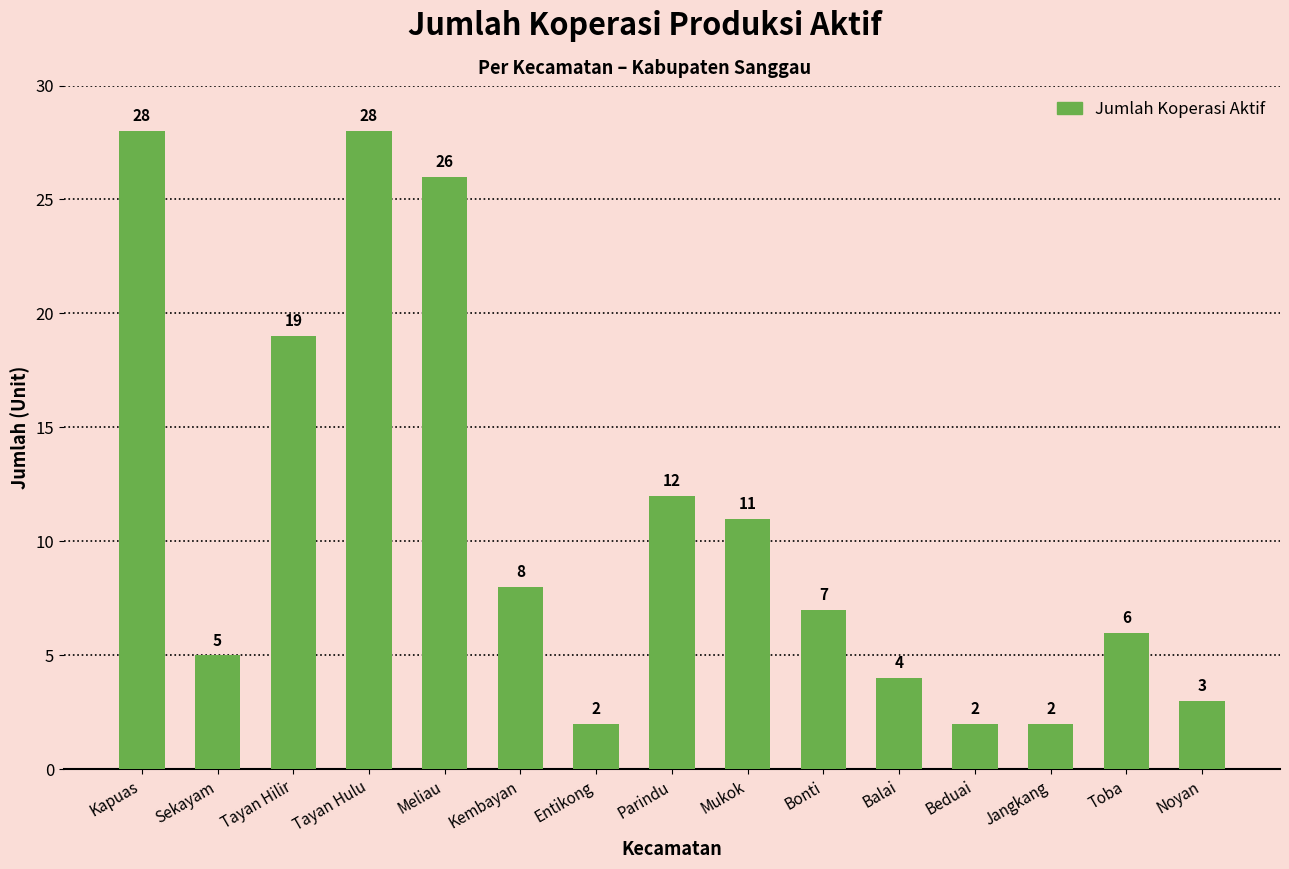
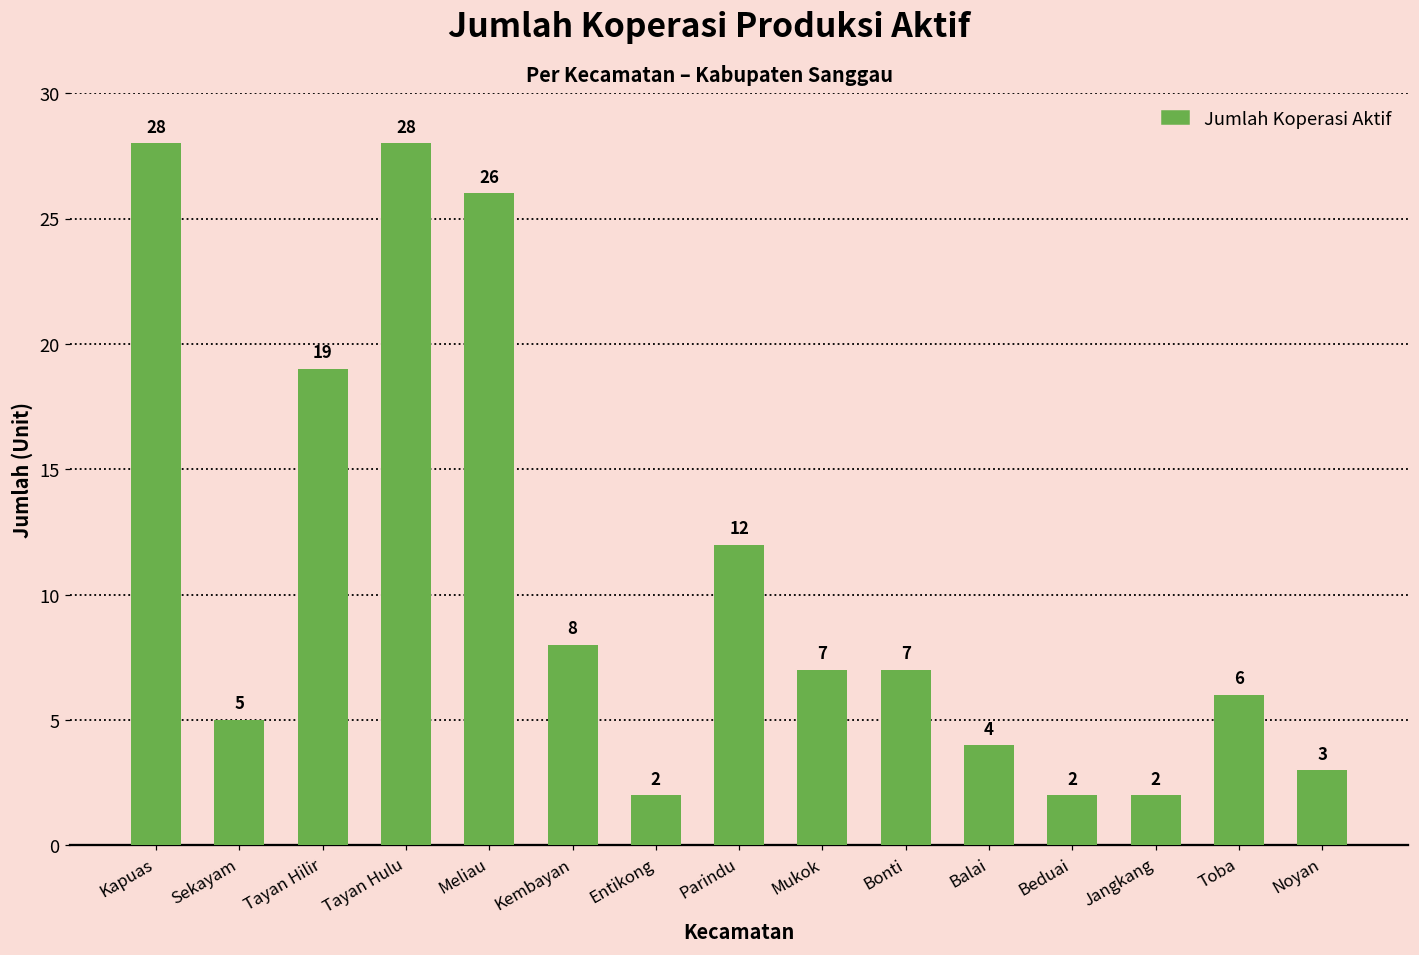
Mukok: 11 -> 7
